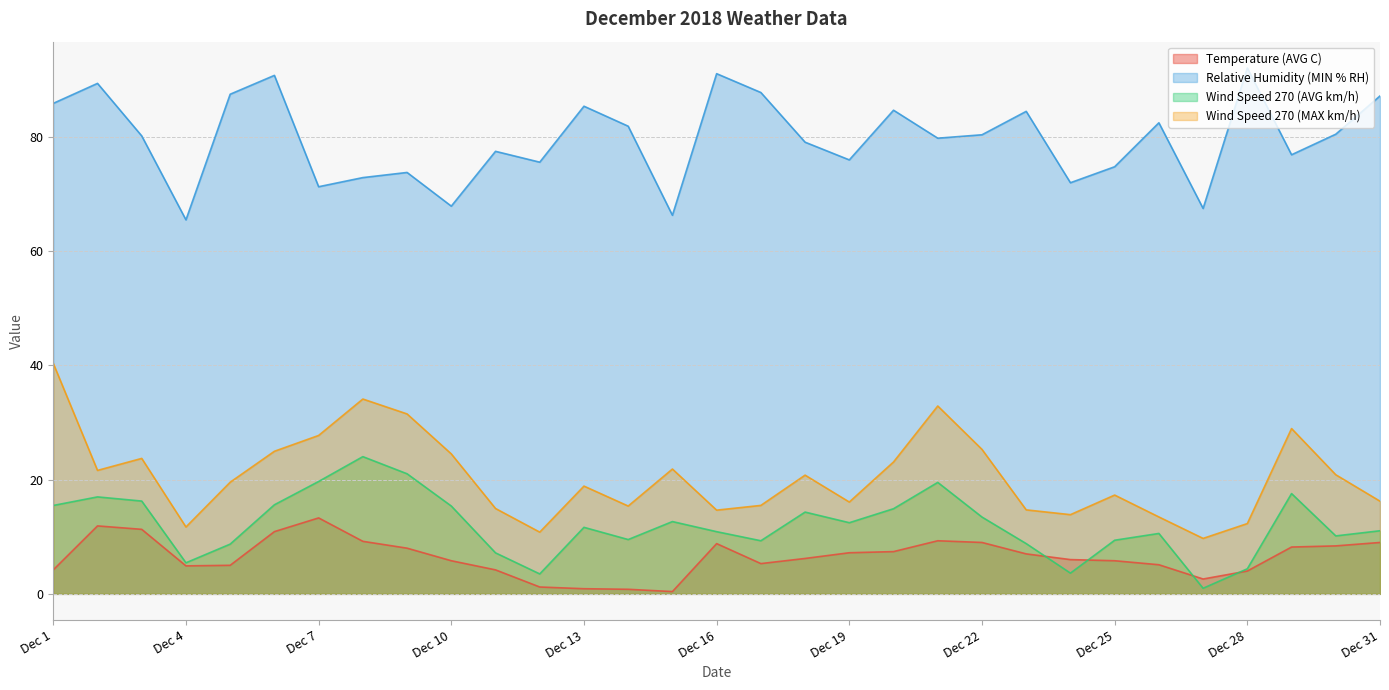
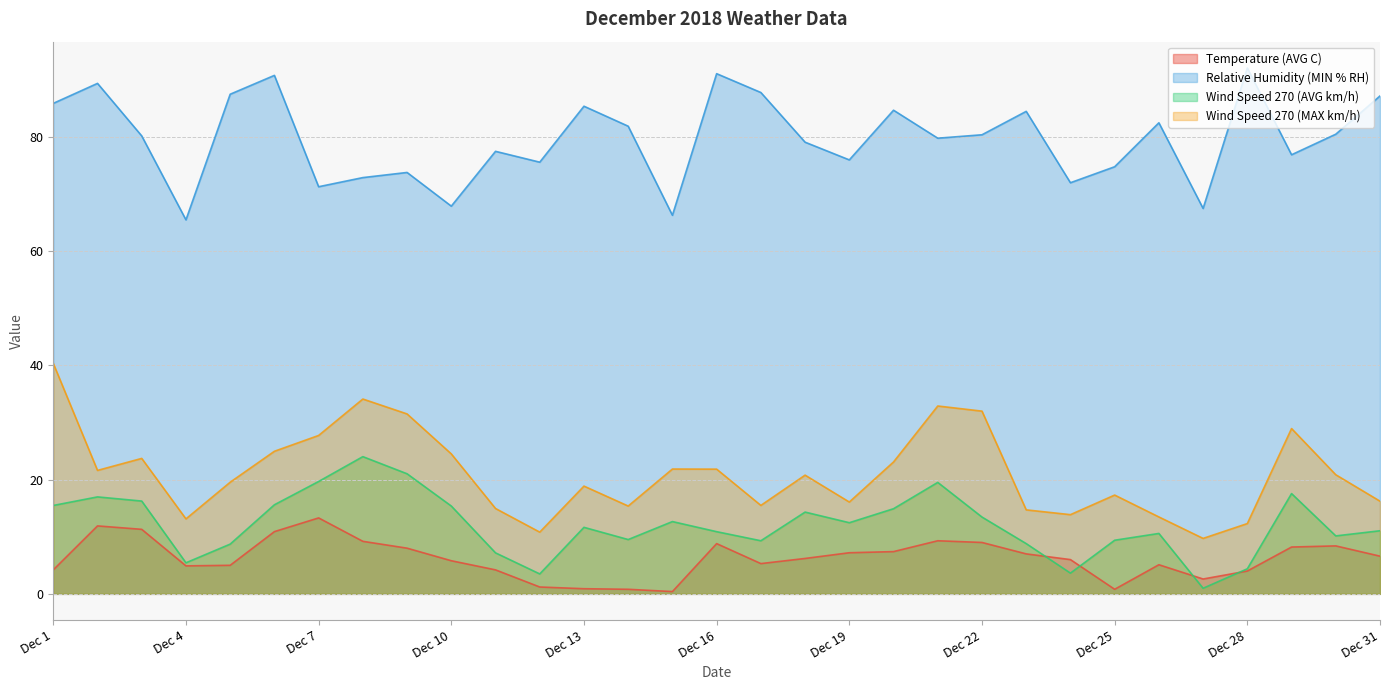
Wind Speed 270 (MAX km/h), Dec 4: 12 -> 13
Wind Speed 270 (MAX km/h), Dec 16: 15 -> 22
Wind Speed 270 (MAX km/h), Dec 22: 25 -> 32
Temperature (AVG C), Dec 25: 6 -> 1
Temperature (AVG C), Dec 31: 9 -> 7
